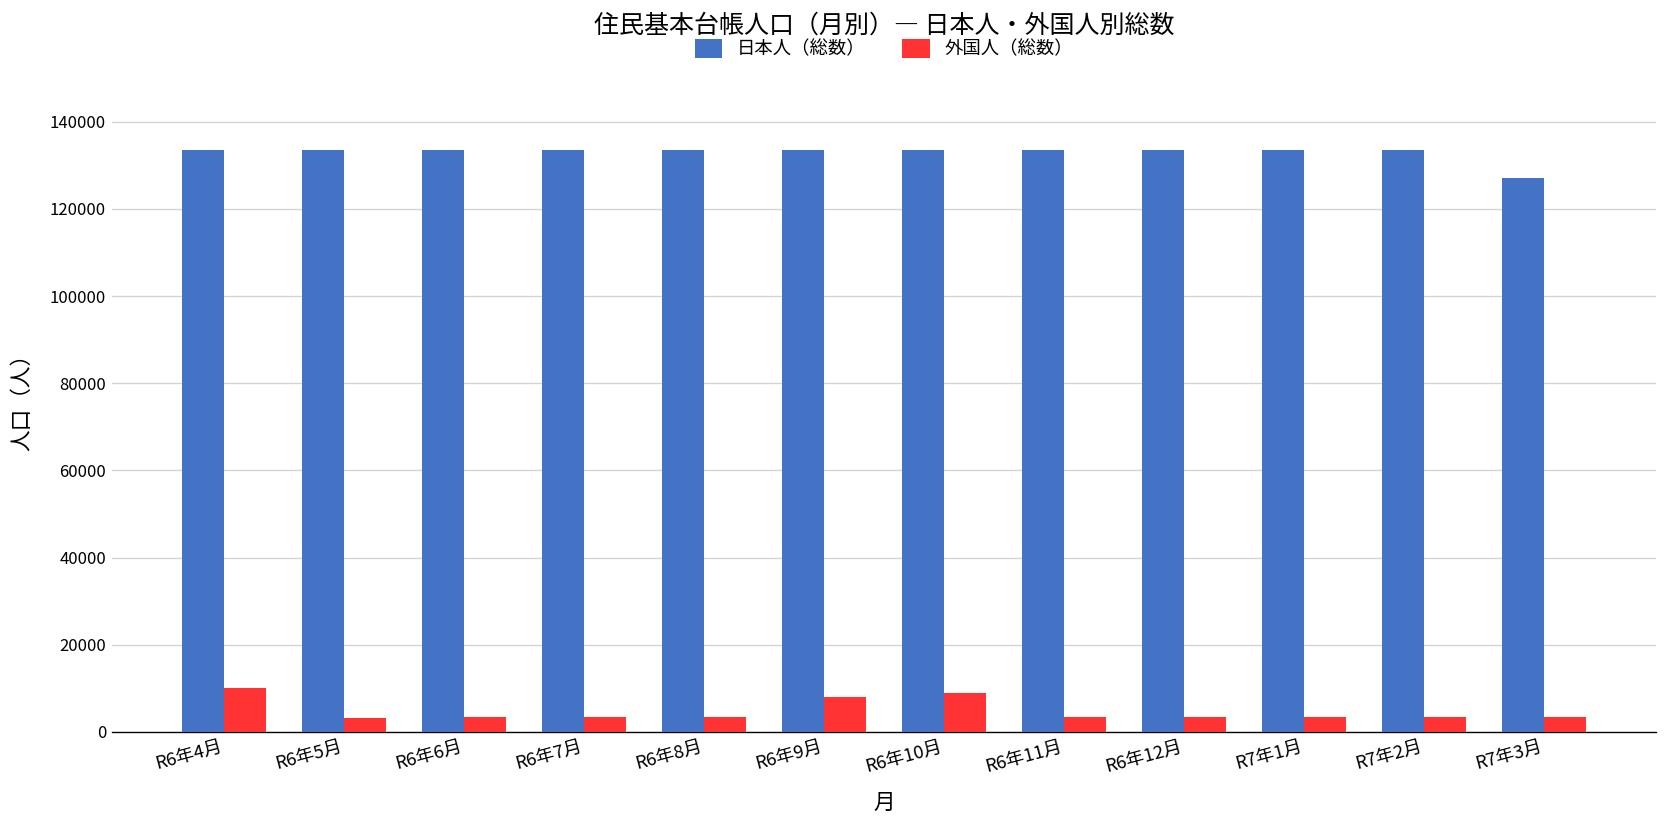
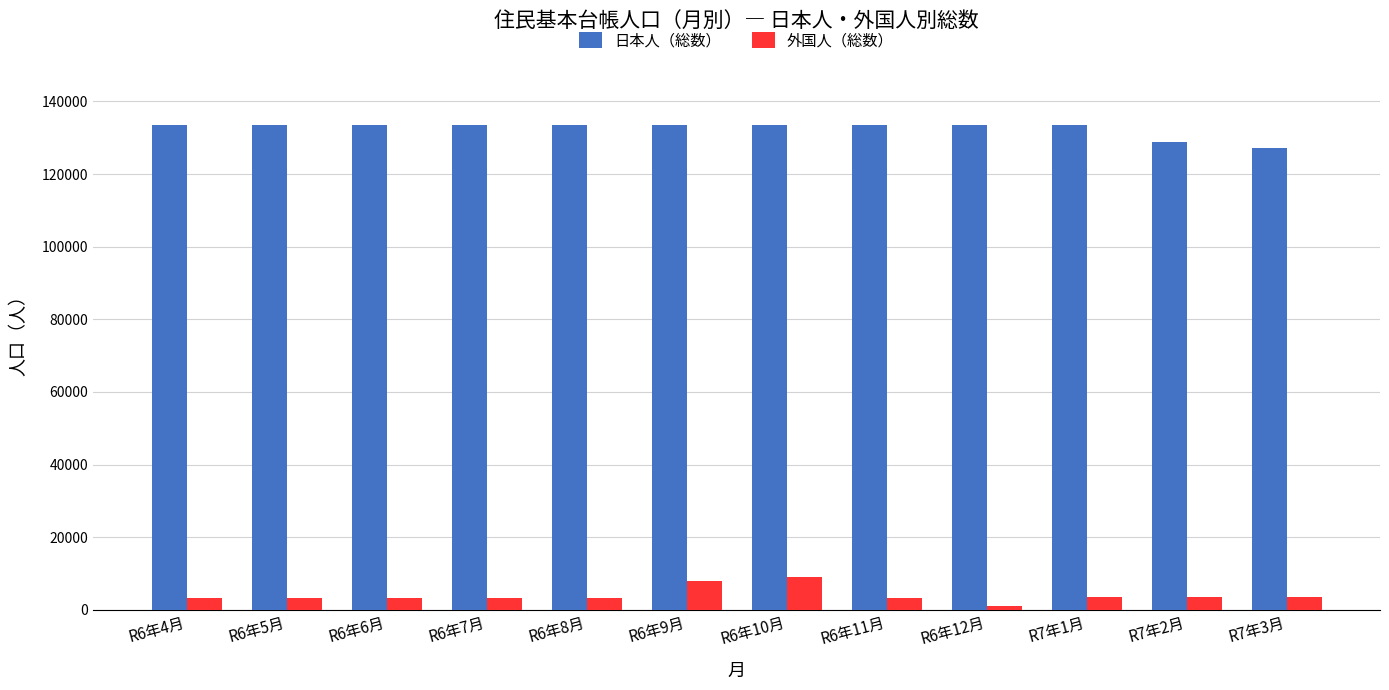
外国人（総数）, R6年4月: 10000 -> 3000
外国人（総数）, R6年12月: 3000 -> 1000
日本人（総数）, R7年2月: 133000 -> 129000
